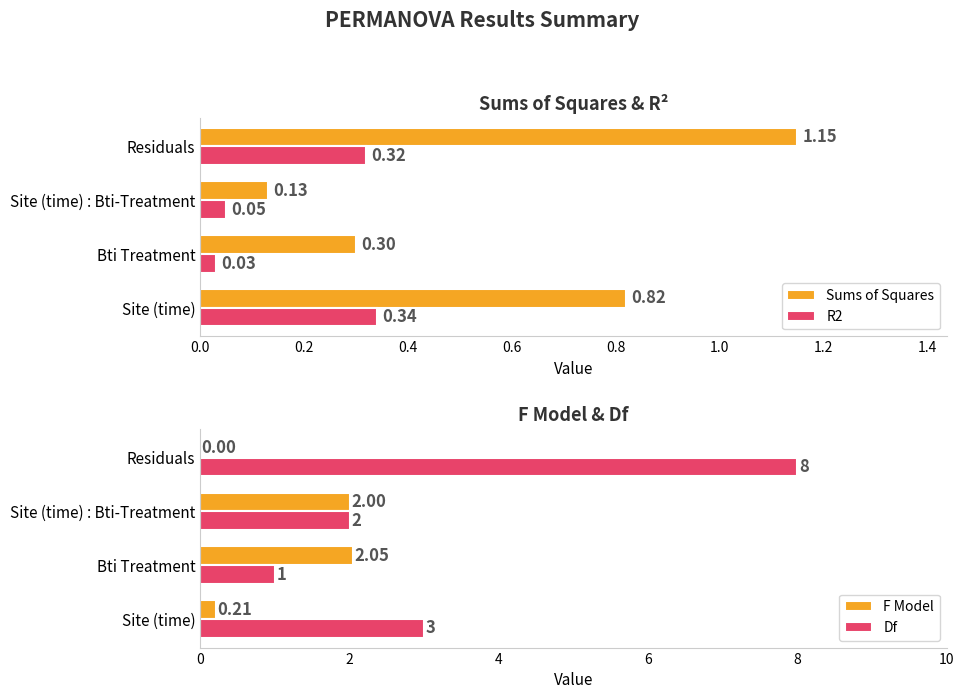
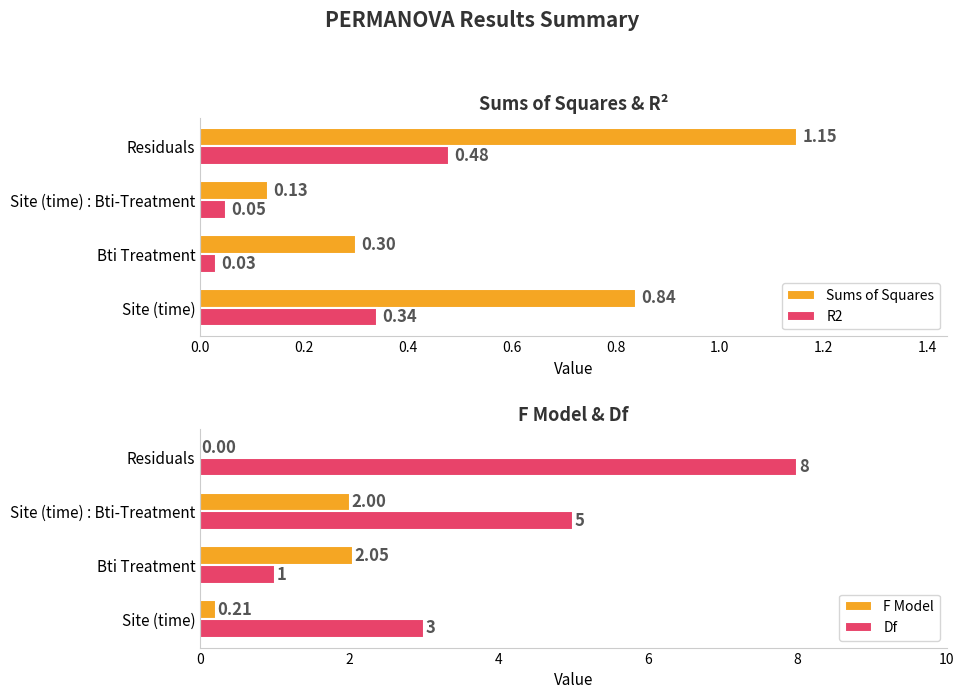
Sums of Squares & R², R2, Residuals: 0.32 -> 0.48
Sums of Squares & R², Sums of Squares, Site (time): 0.82 -> 0.84
F Model & Df, Df, Site (time) : Bti-Treatment: 2 -> 5
